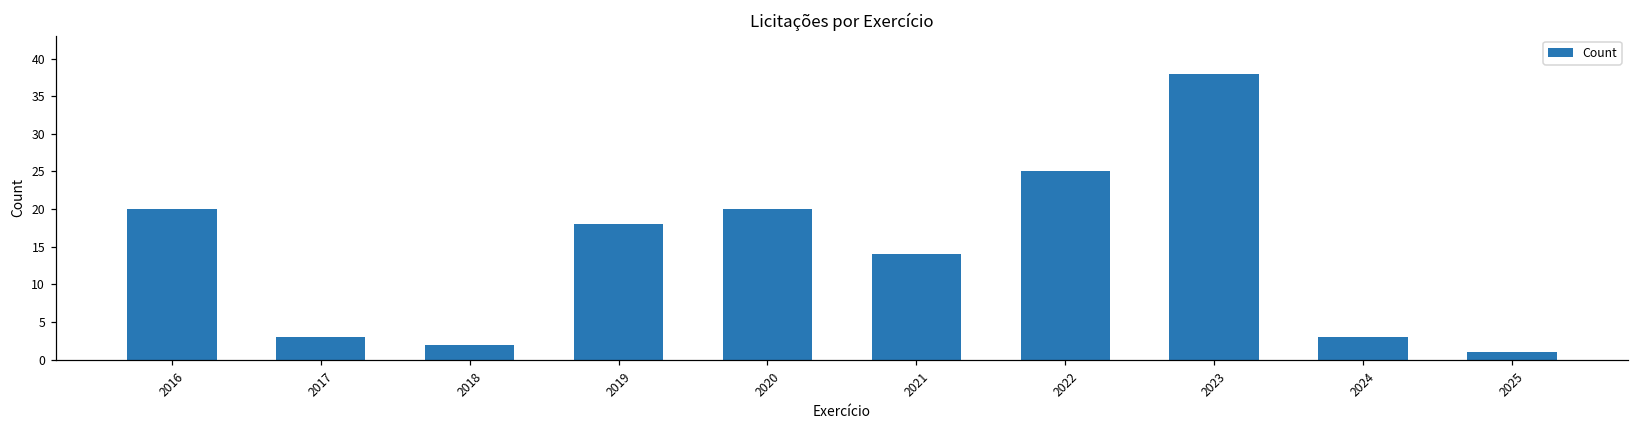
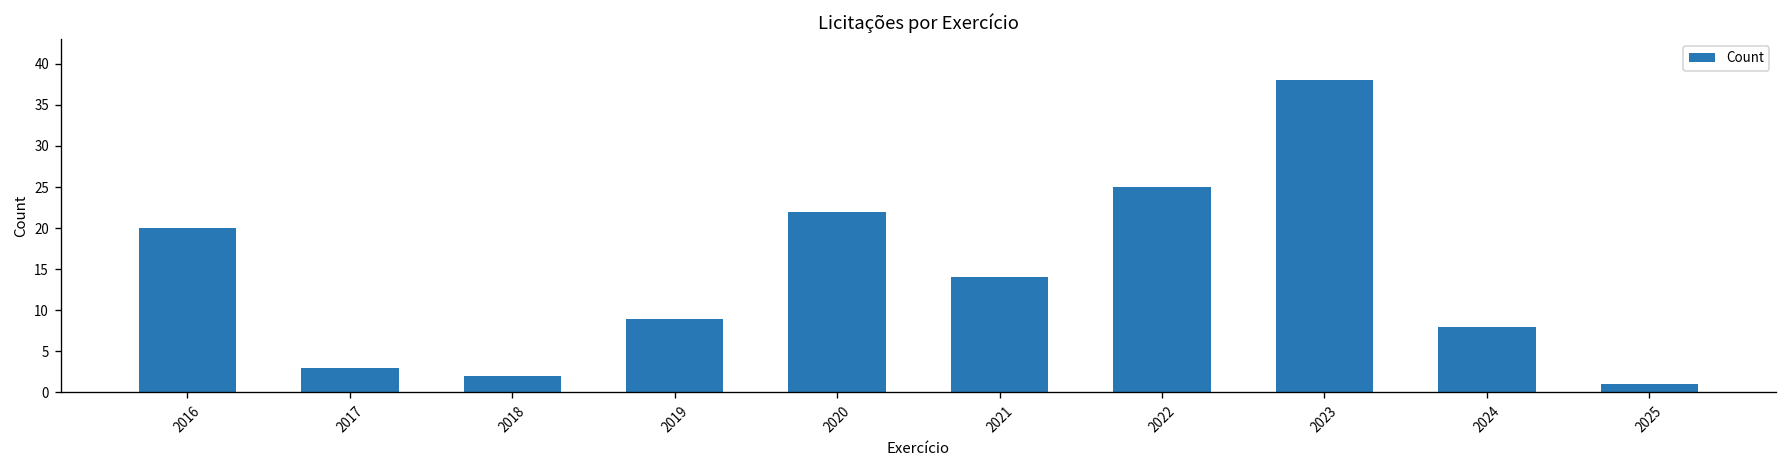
2019: 18 -> 9
2020: 20 -> 22
2024: 3 -> 8
